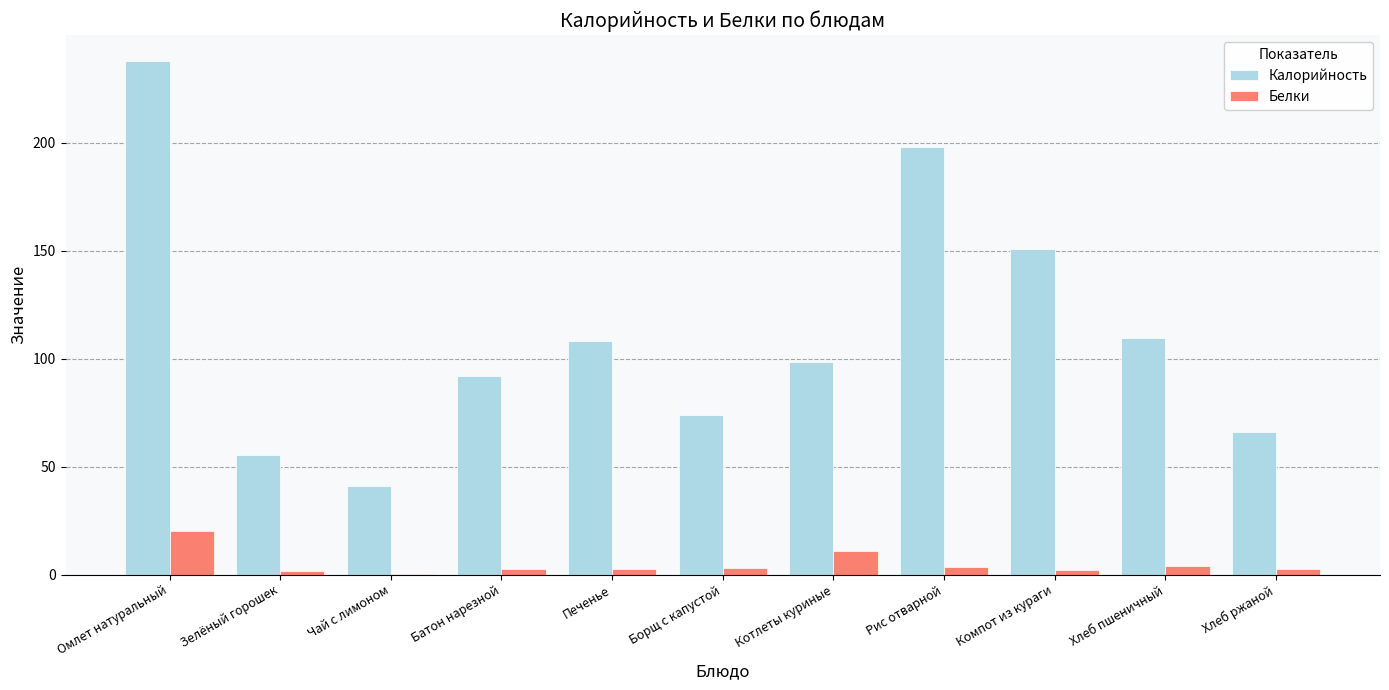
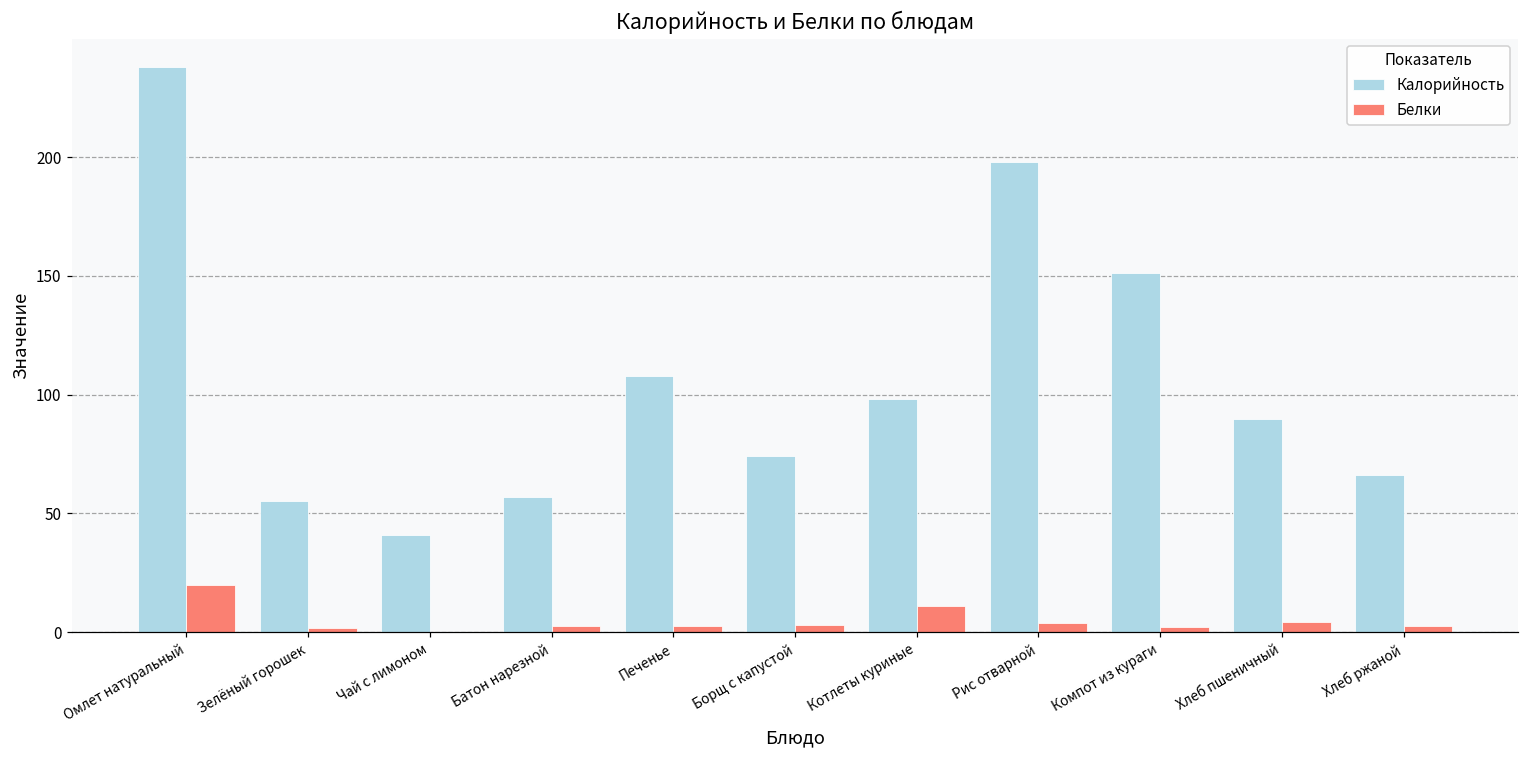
Калорийность, Батон нарезной: 92 -> 57
Калорийность, Хлеб пшеничный: 110 -> 90
